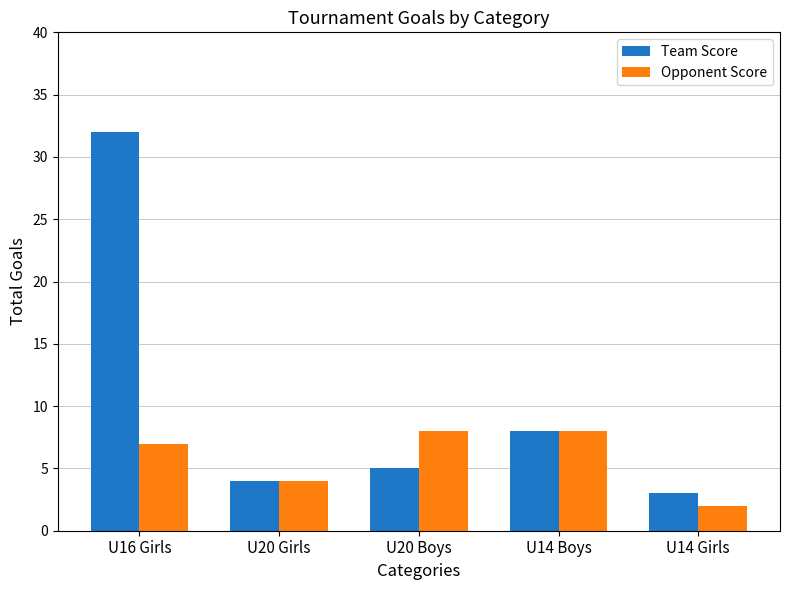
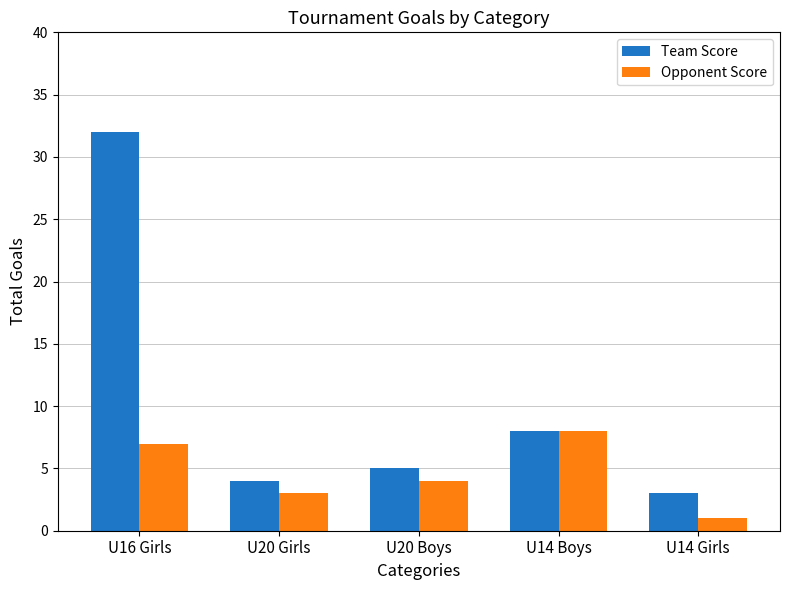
Opponent Score, U20 Girls: 4 -> 3
Opponent Score, U20 Boys: 8 -> 4
Opponent Score, U14 Girls: 2 -> 1
